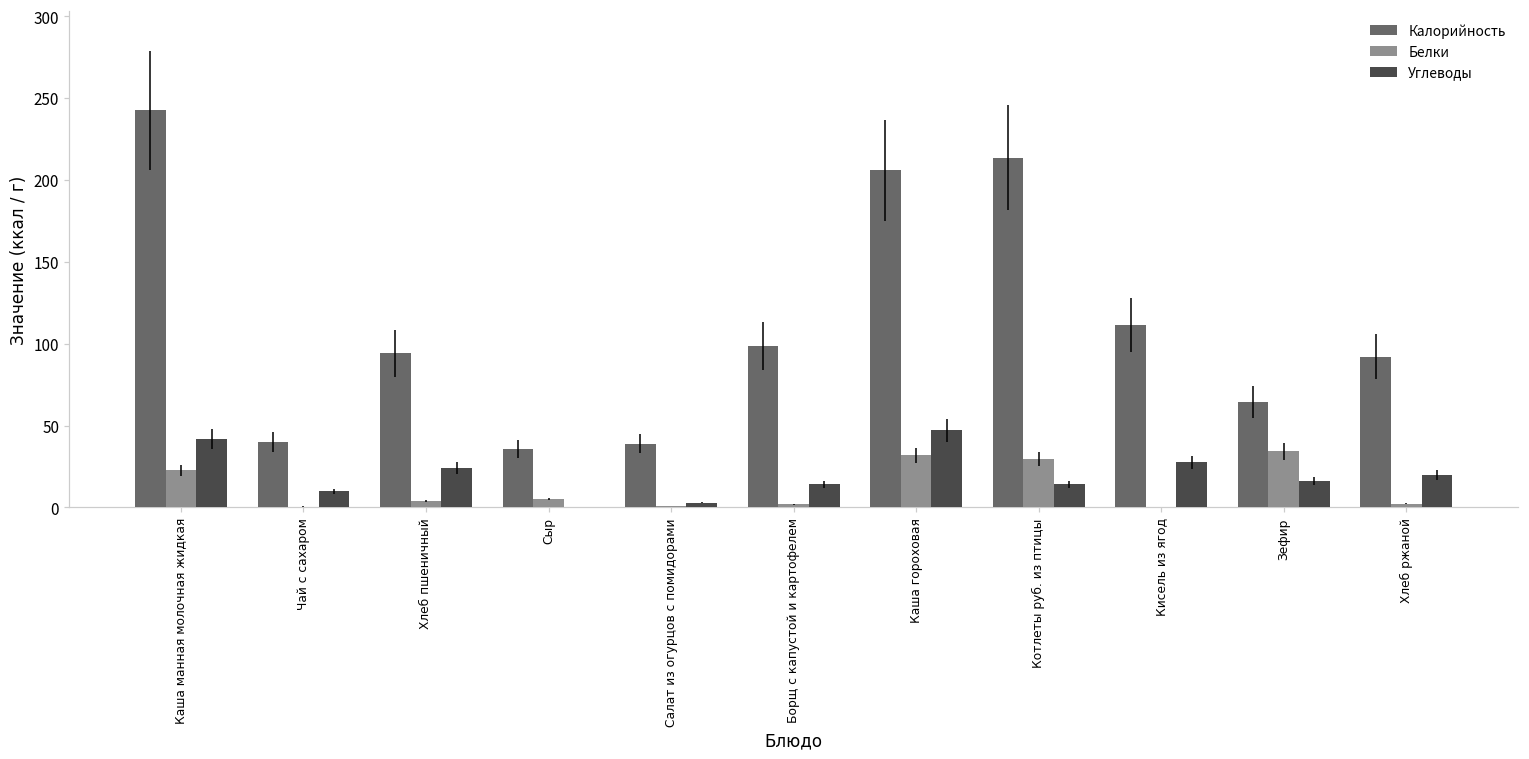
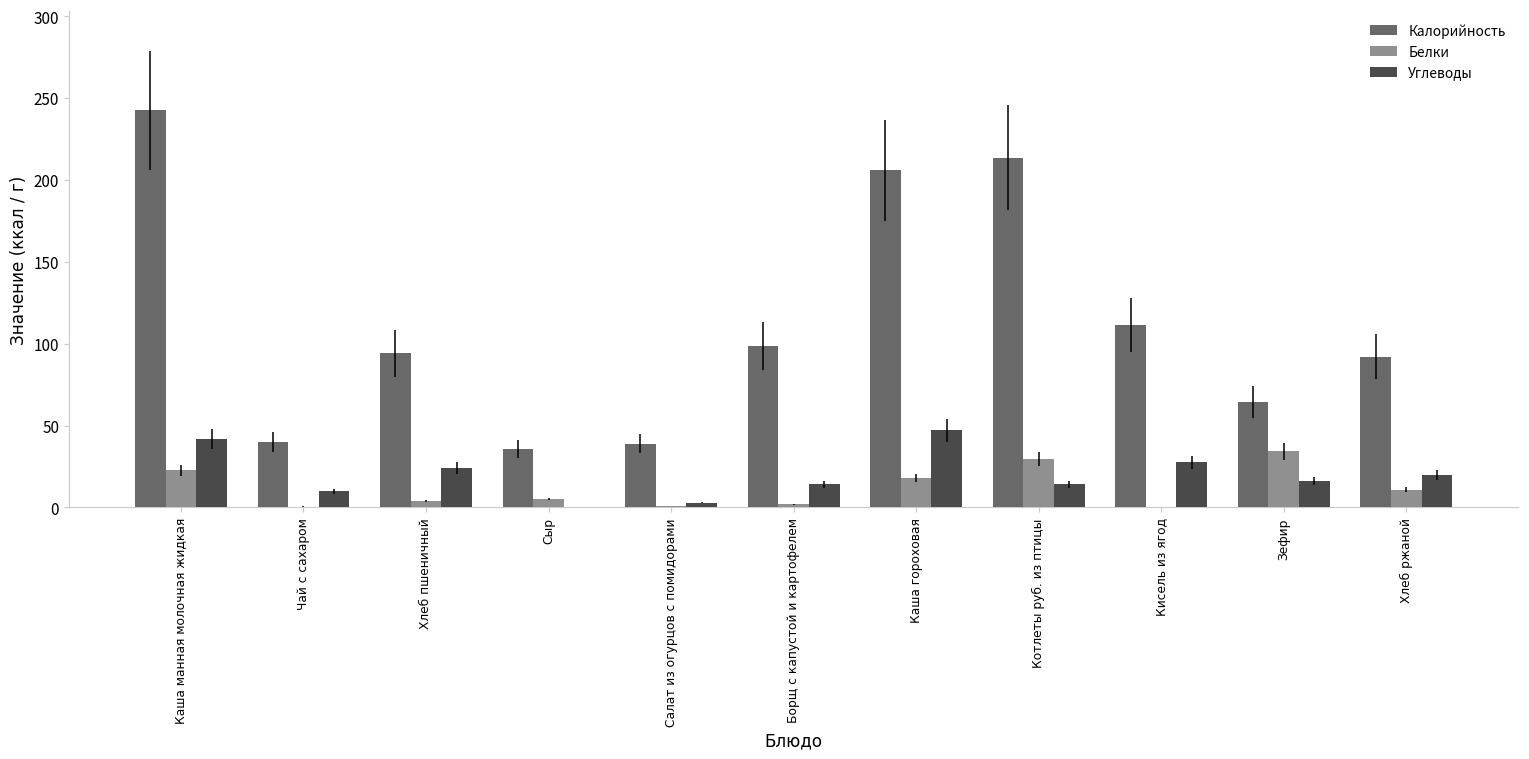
Белки, Каша гороховая: 32 -> 18
Белки, Хлеб ржаной: 2 -> 11
